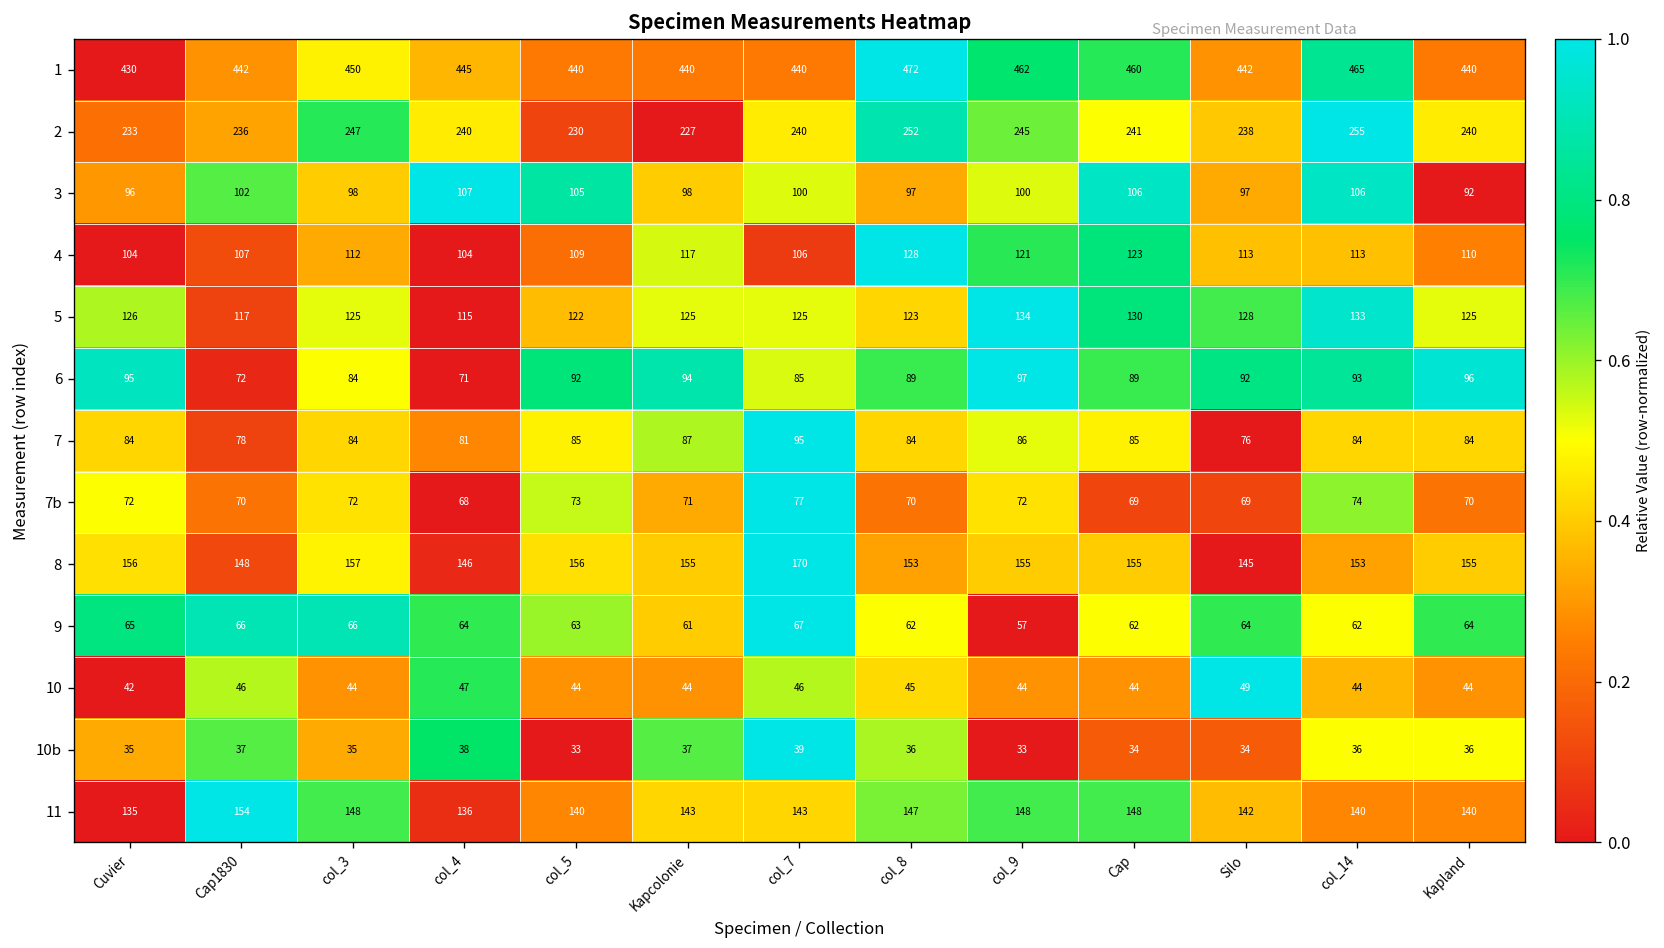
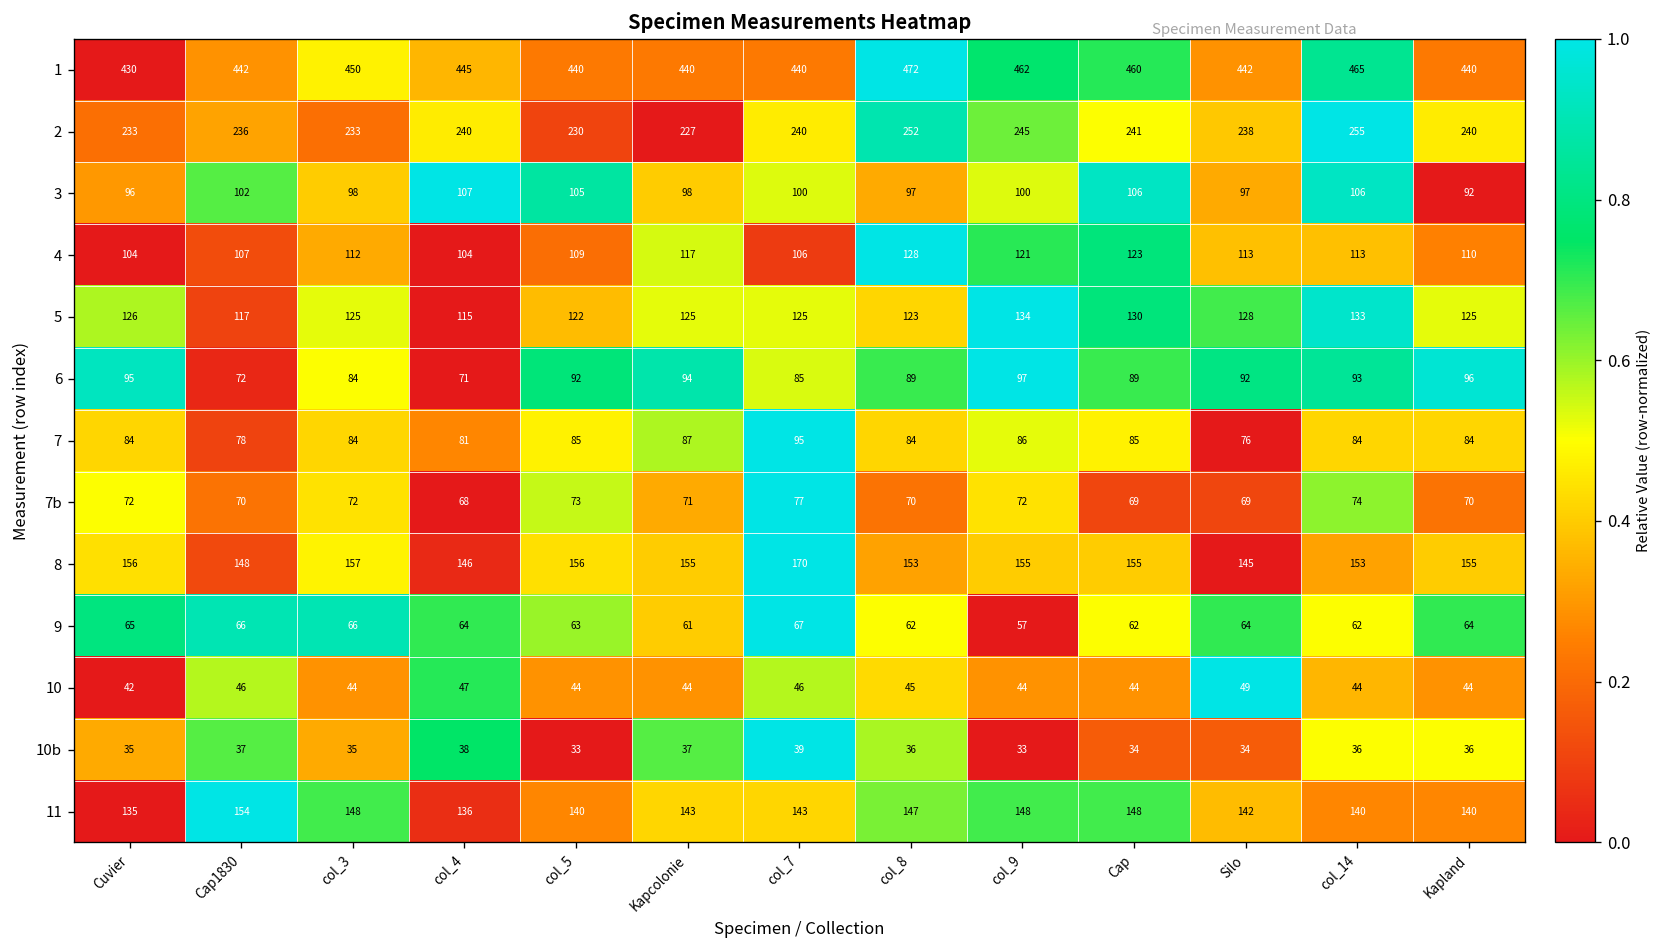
2, col_3: 247 -> 233
